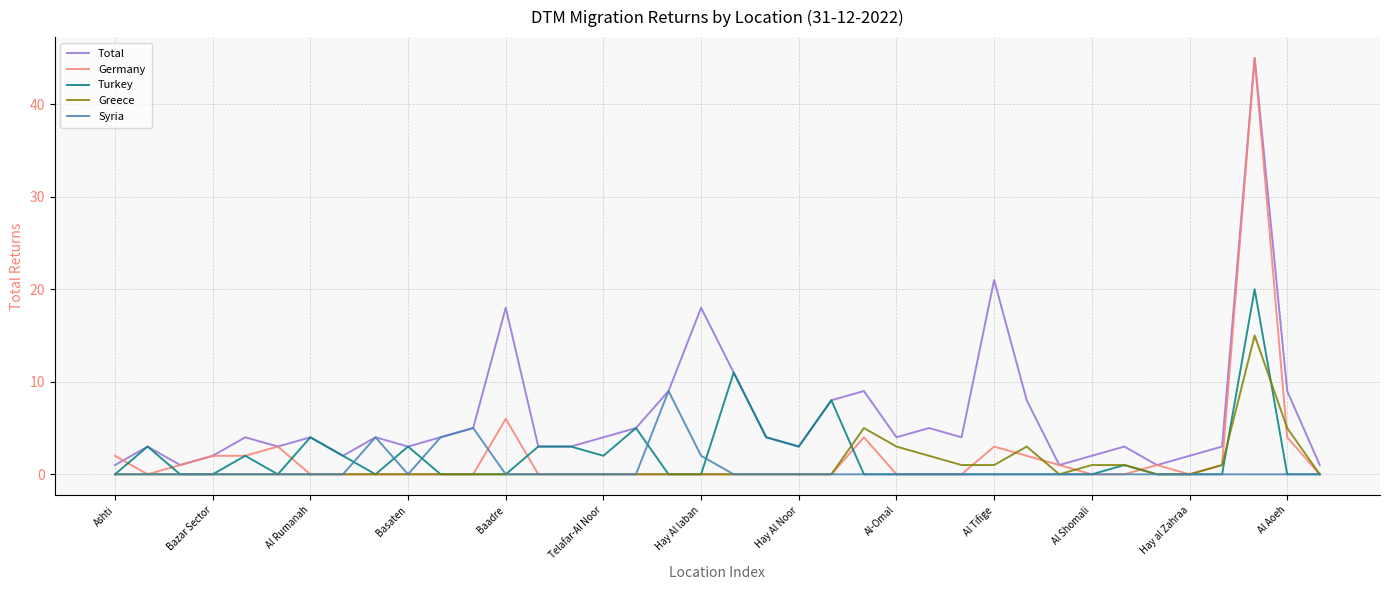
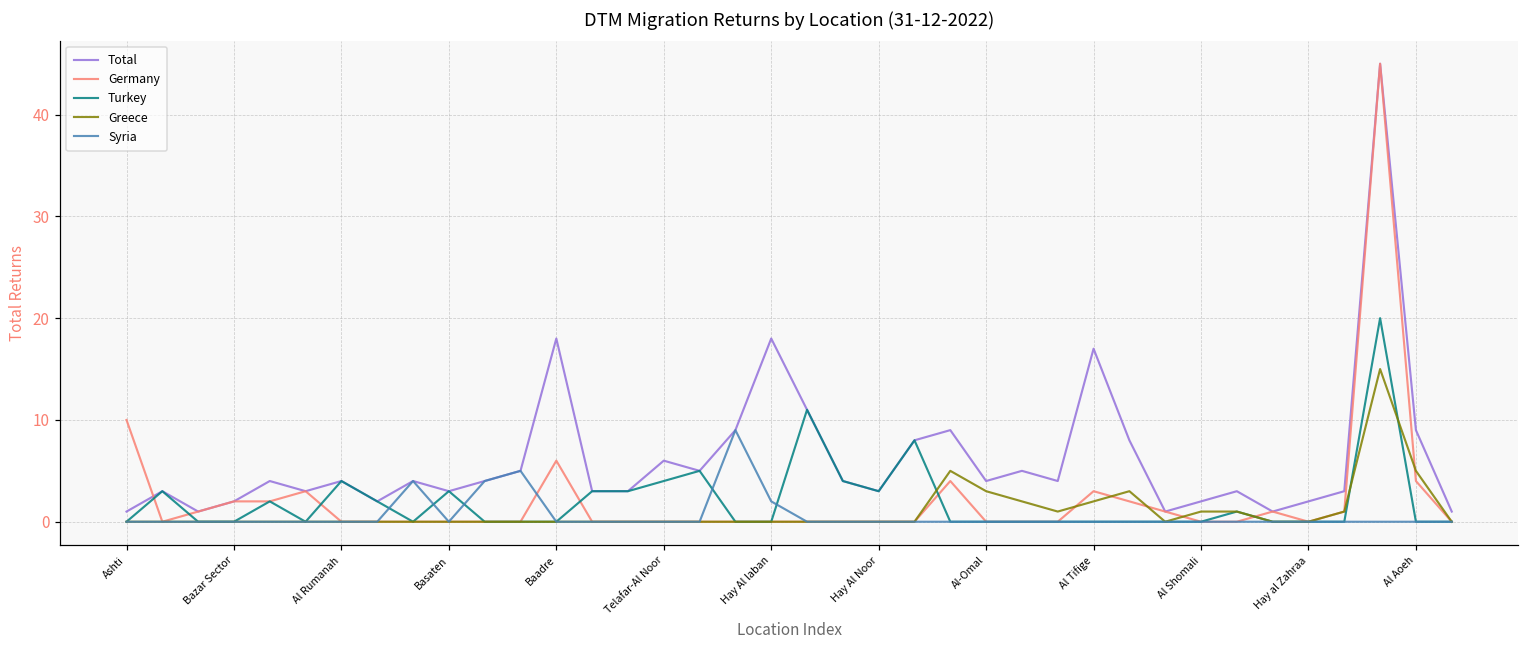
Germany, Ashti: 2 -> 10
Total, Telafar-Al Noor: 4 -> 6
Turkey, Telafar-Al Noor: 2 -> 4
Total, Al Tifige: 21 -> 17
Greece, Al Tifige: 1 -> 2
